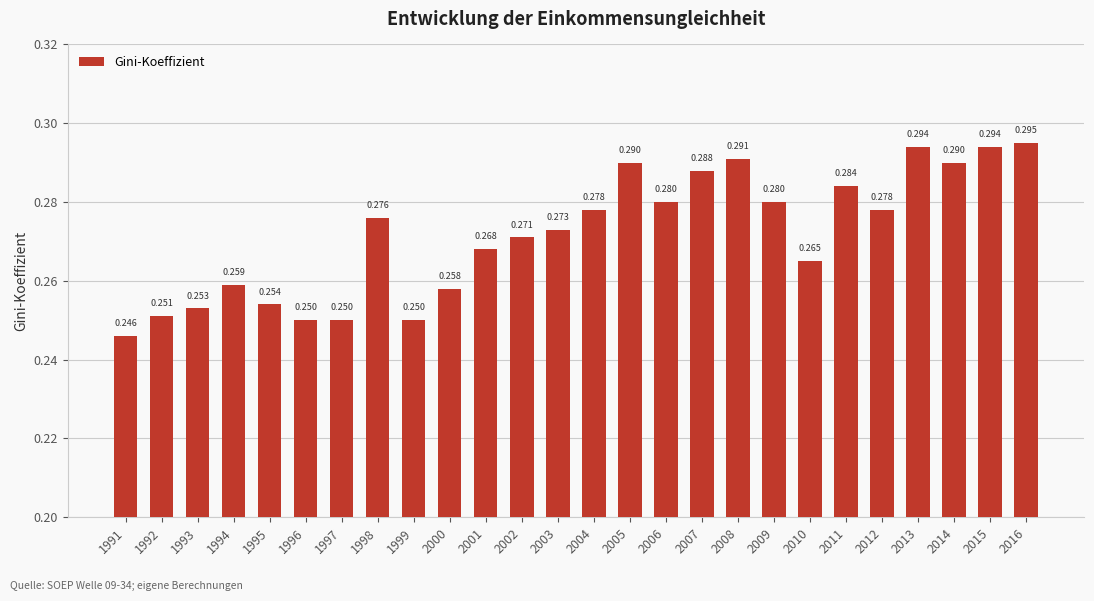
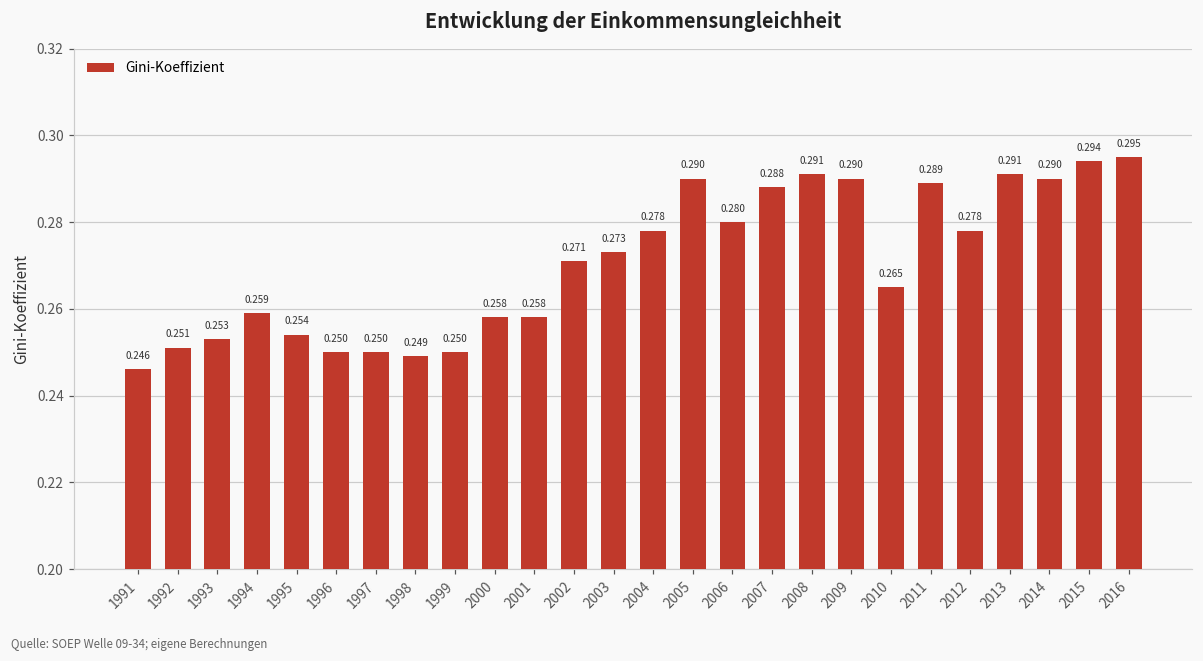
1998: 0.276 -> 0.249
2001: 0.268 -> 0.258
2009: 0.280 -> 0.290
2011: 0.284 -> 0.289
2013: 0.294 -> 0.291
